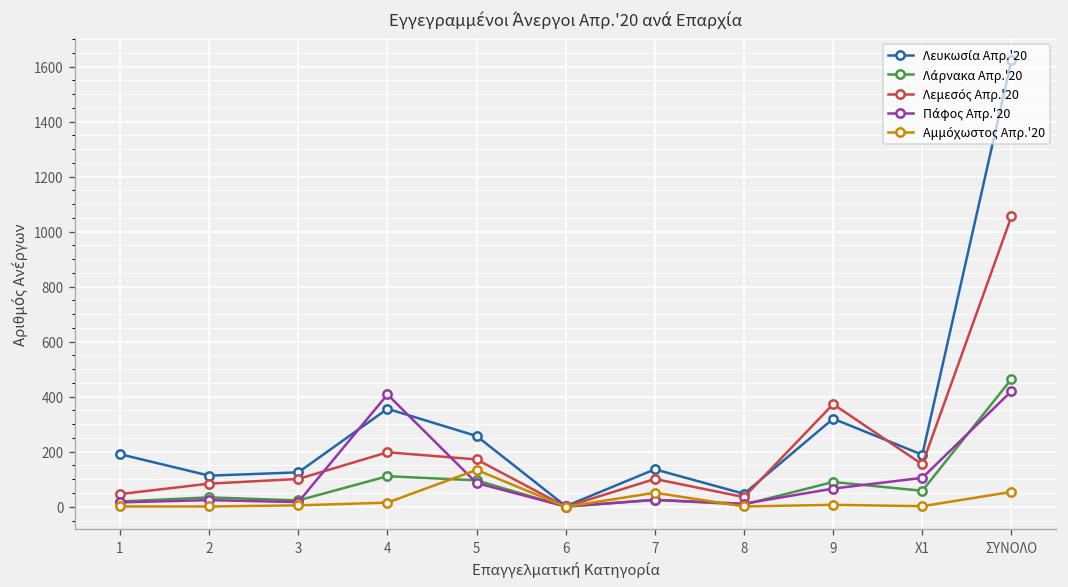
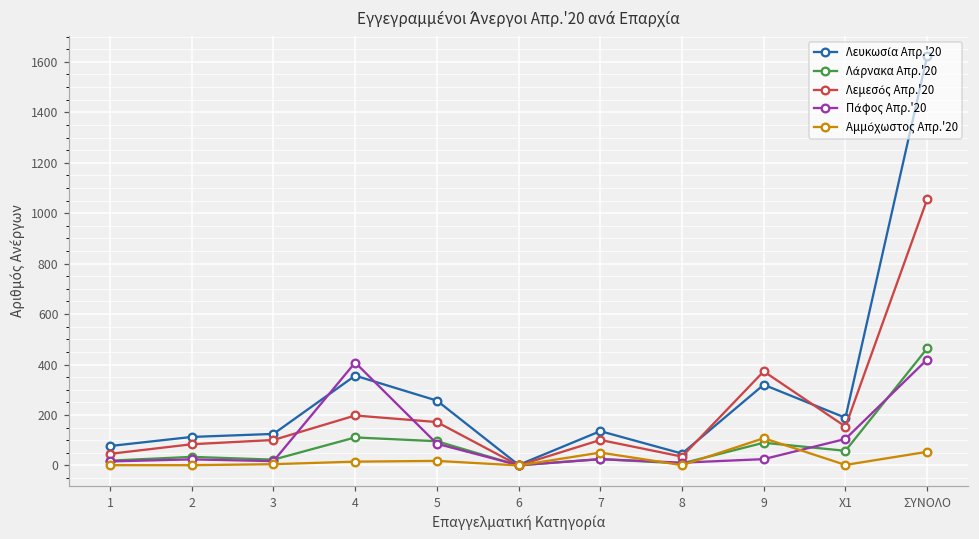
Λευκωσία Απρ.'20, 1: 190 -> 80
Αμμόχωστος Απρ.'20, 5: 130 -> 20
Πάφος Απρ.'20, 9: 70 -> 30
Αμμόχωστος Απρ.'20, 9: 10 -> 110
